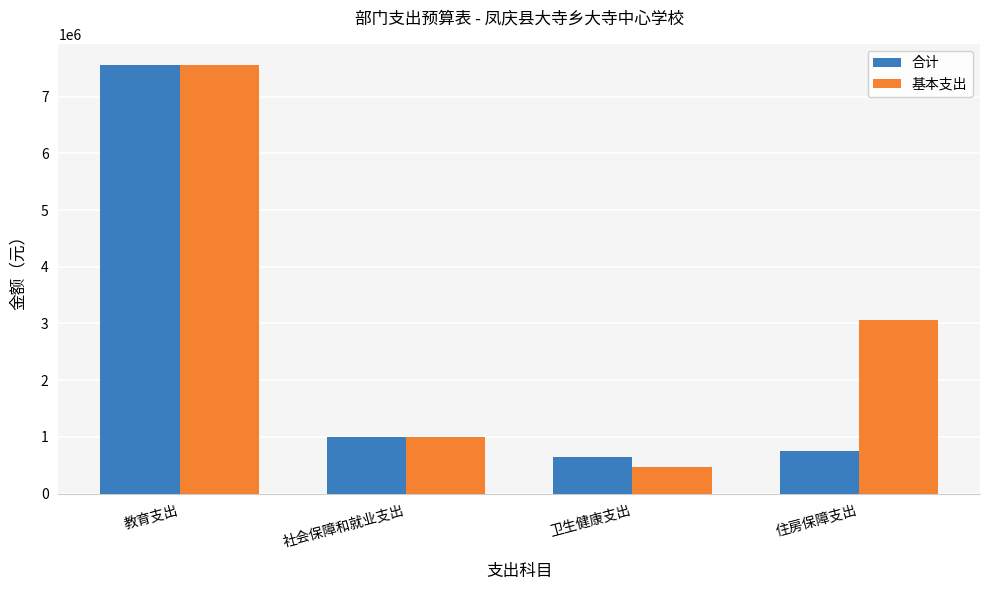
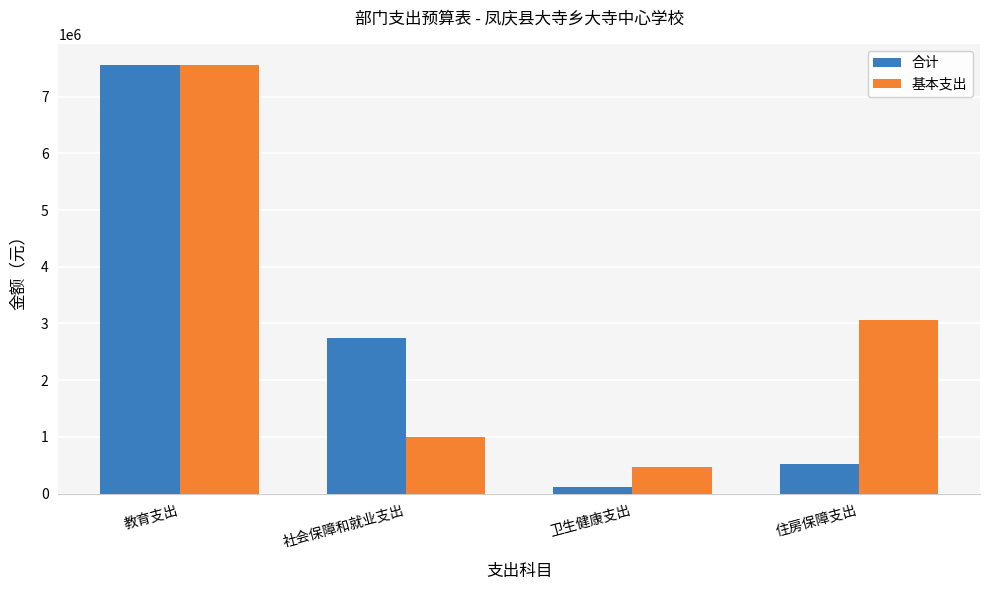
合计, 社会保障和就业支出: 1000000 -> 2700000
合计, 卫生健康支出: 600000 -> 100000
合计, 住房保障支出: 800000 -> 500000
